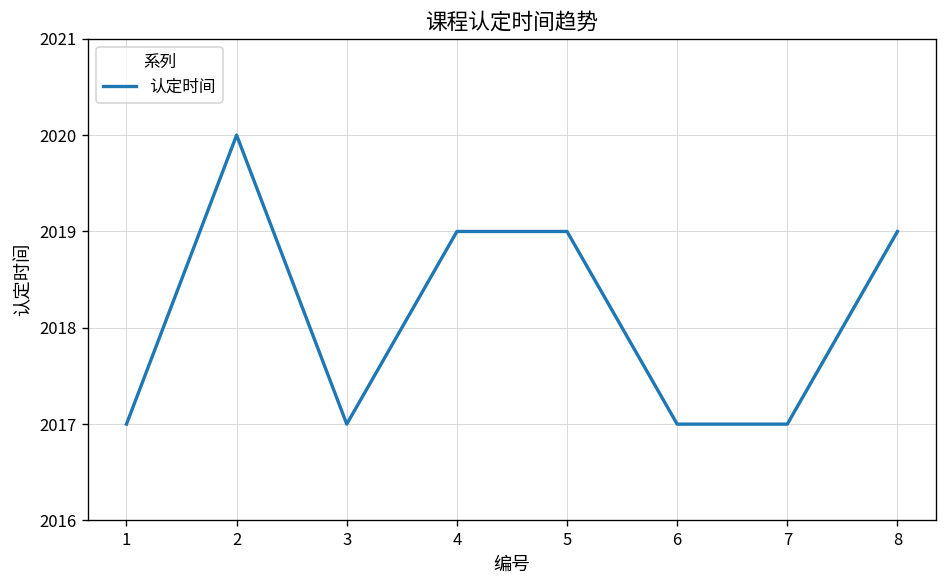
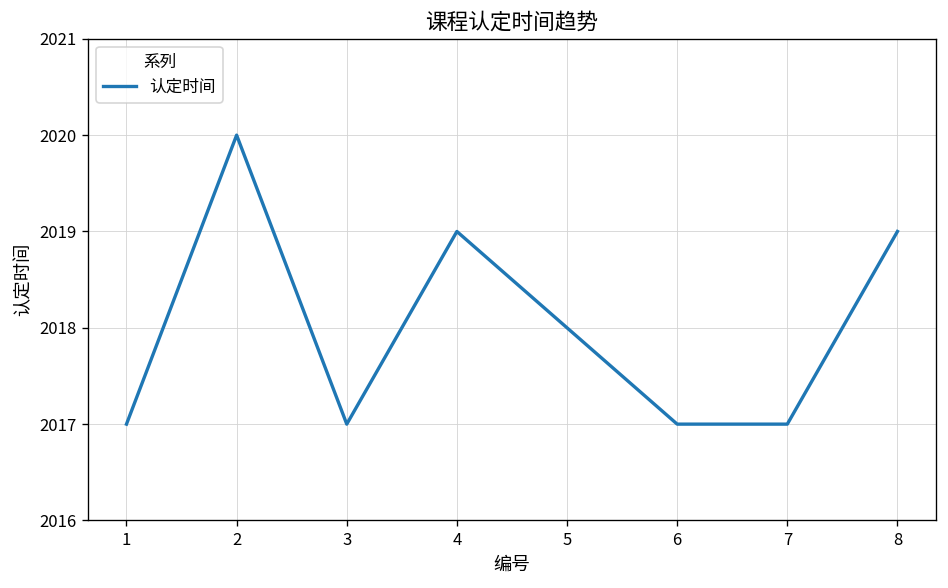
5: 2019 -> 2018
